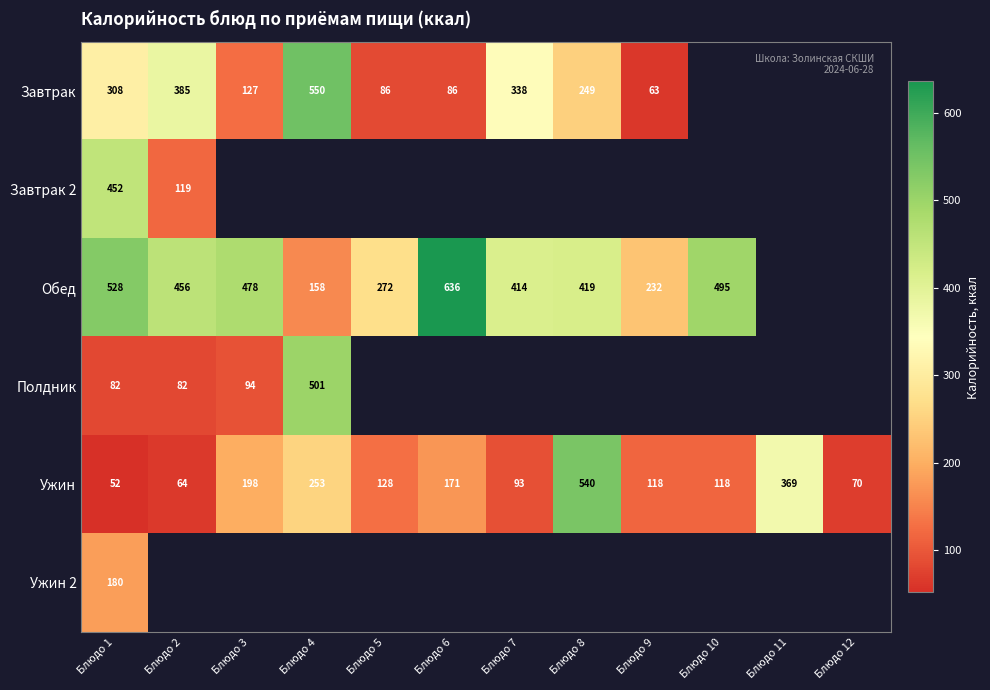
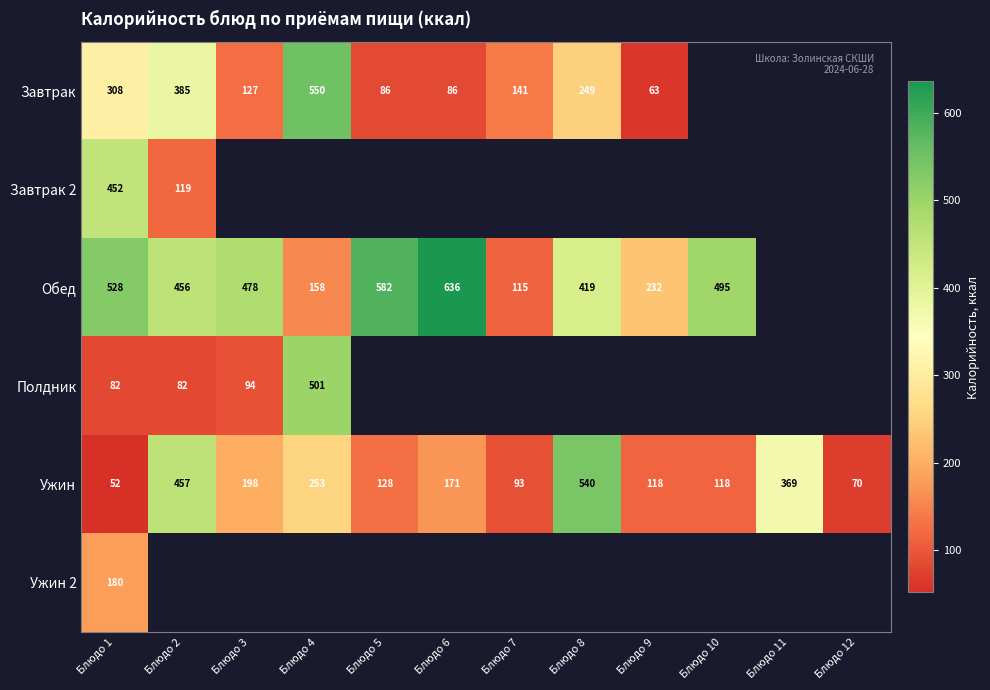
Завтрак, Блюдо 7: 338 -> 141
Обед, Блюдо 5: 272 -> 582
Обед, Блюдо 7: 414 -> 115
Ужин, Блюдо 2: 64 -> 457
